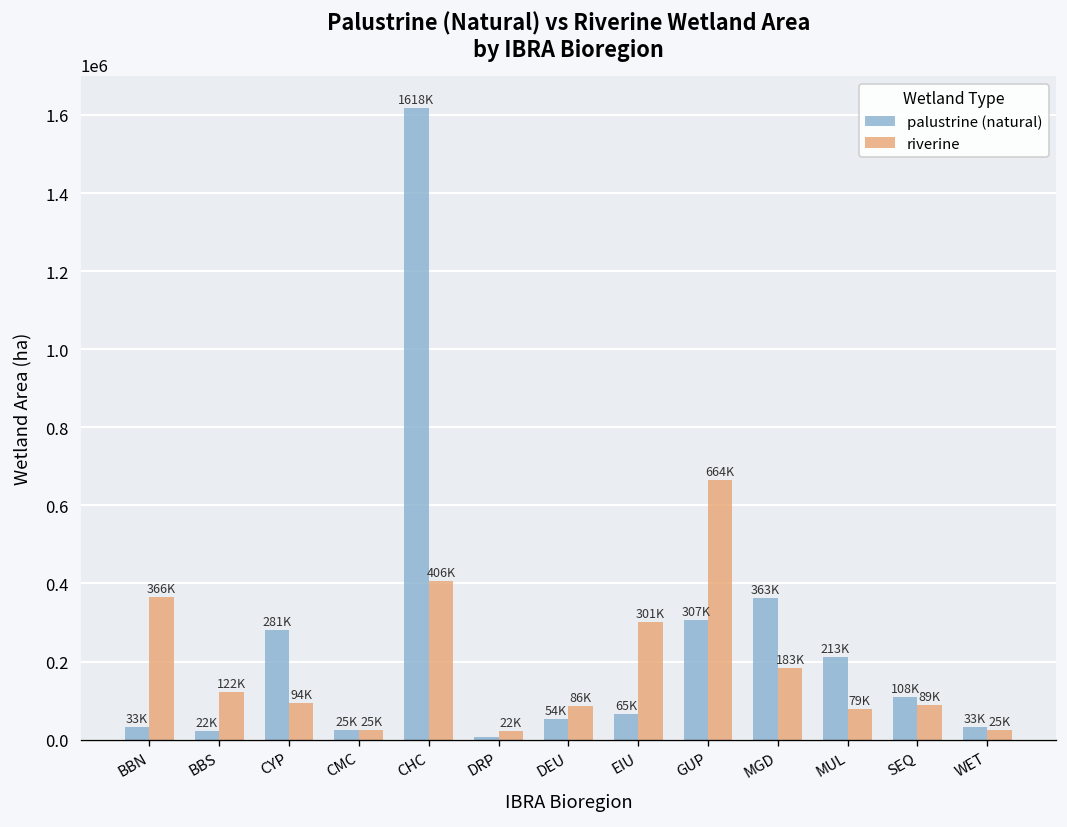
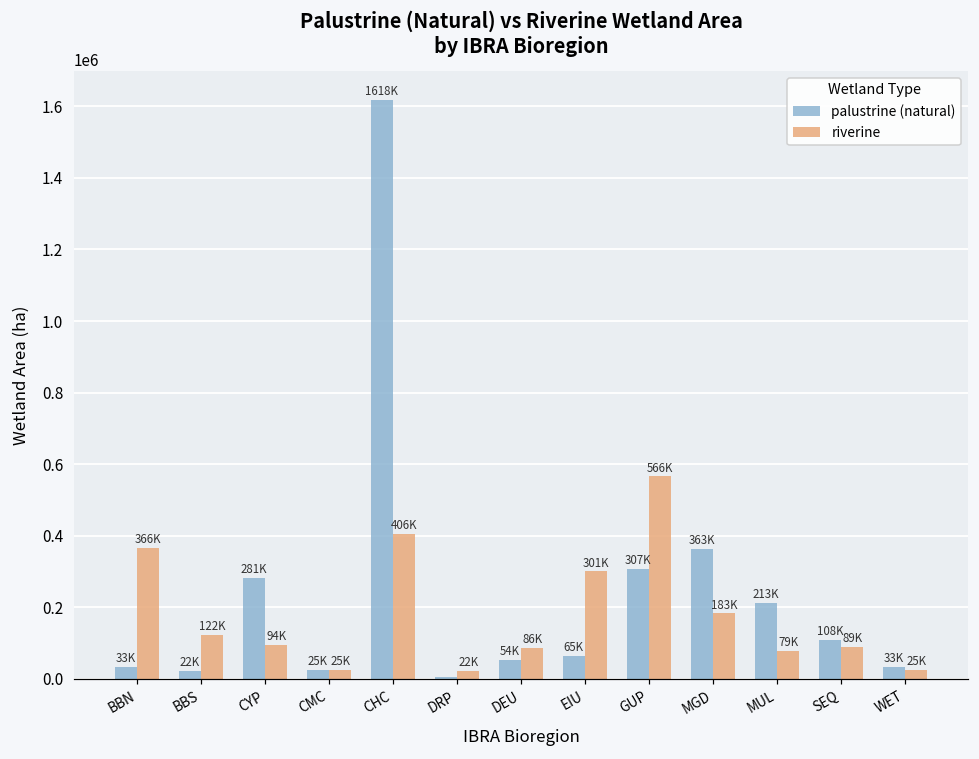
riverine, GUP: 664K -> 566K
